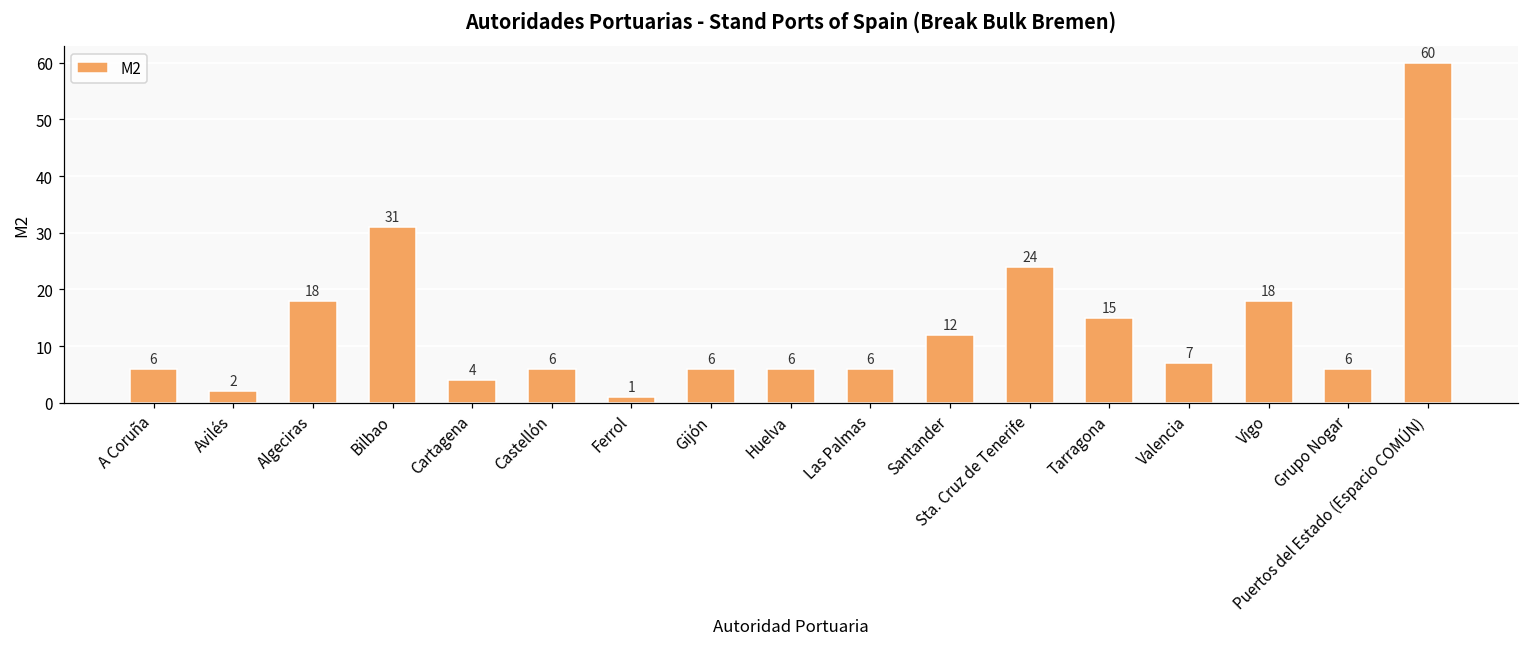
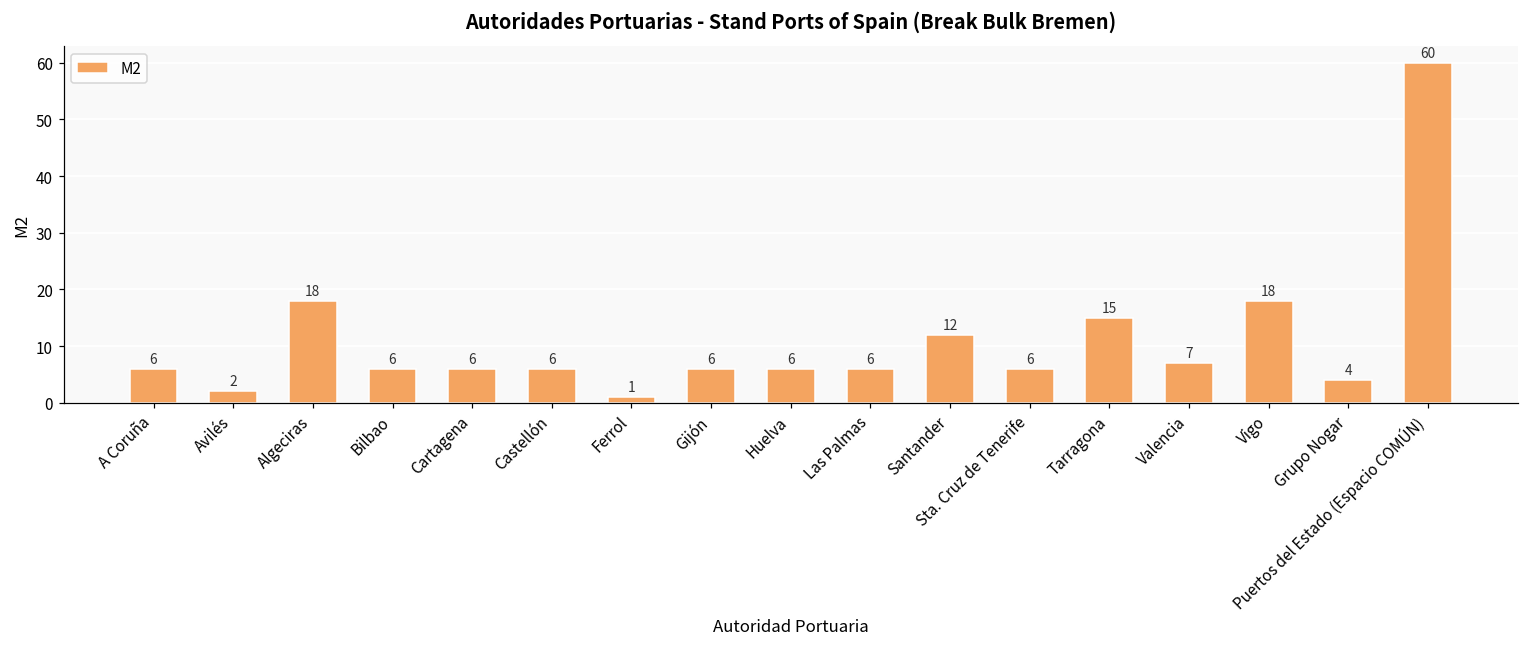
Bilbao: 31 -> 6
Cartagena: 4 -> 6
Sta. Cruz de Tenerife: 24 -> 6
Grupo Nogar: 6 -> 4
